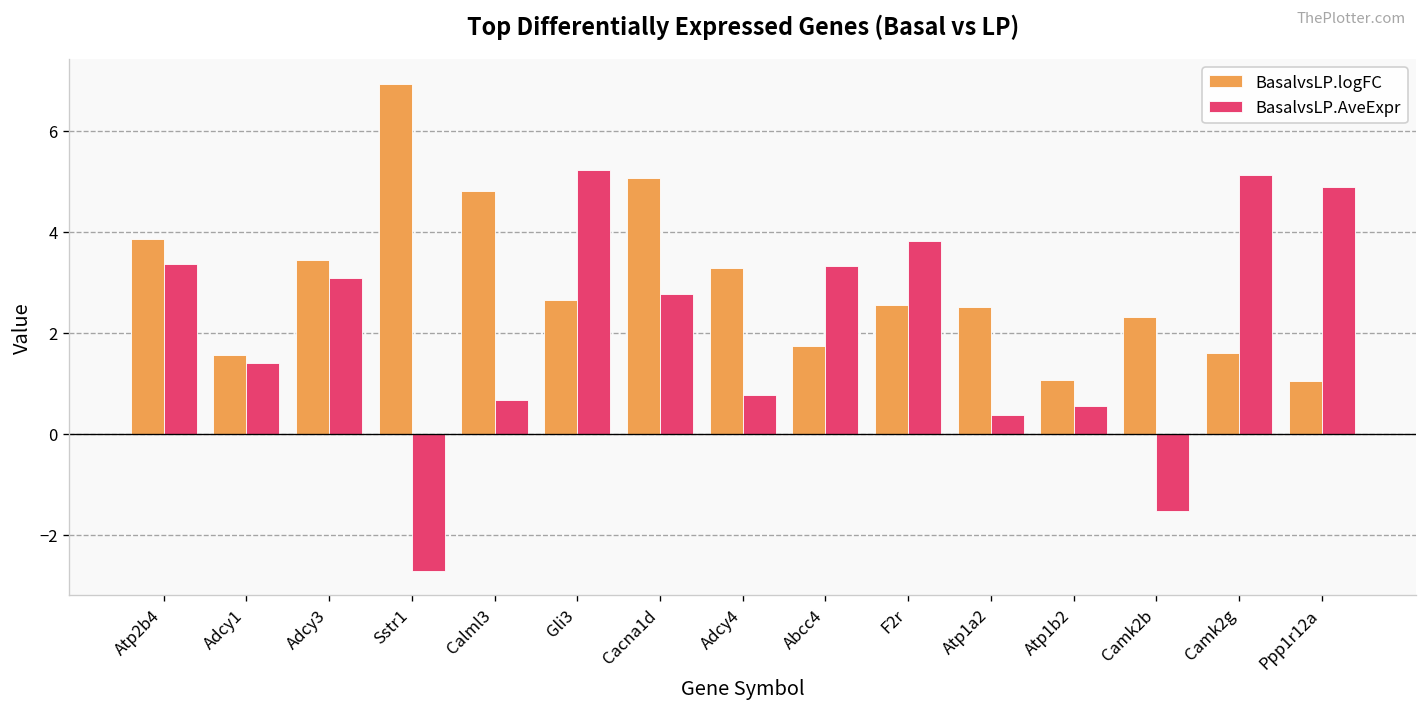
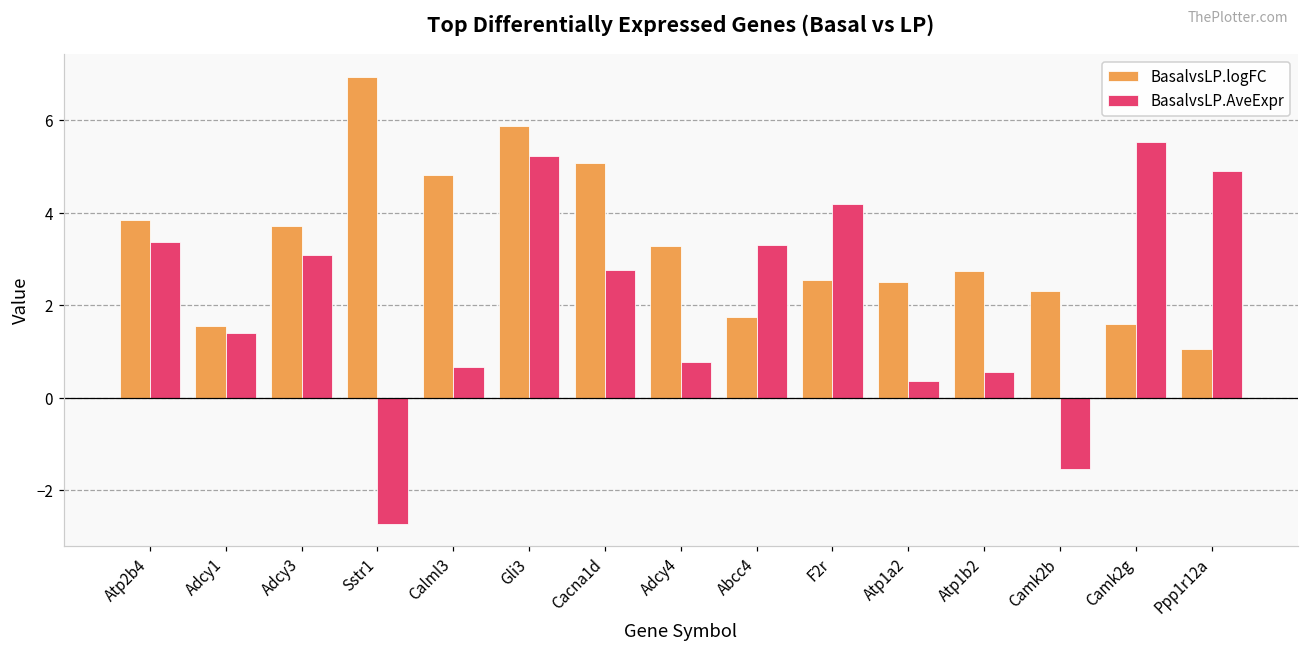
BasalvsLP.logFC, Adcy3: 3.4 -> 3.7
BasalvsLP.logFC, Gli3: 2.6 -> 5.9
BasalvsLP.AveExpr, F2r: 3.8 -> 4.2
BasalvsLP.logFC, Atp1b2: 1.1 -> 2.8
BasalvsLP.AveExpr, Camk2g: 5.1 -> 5.5
